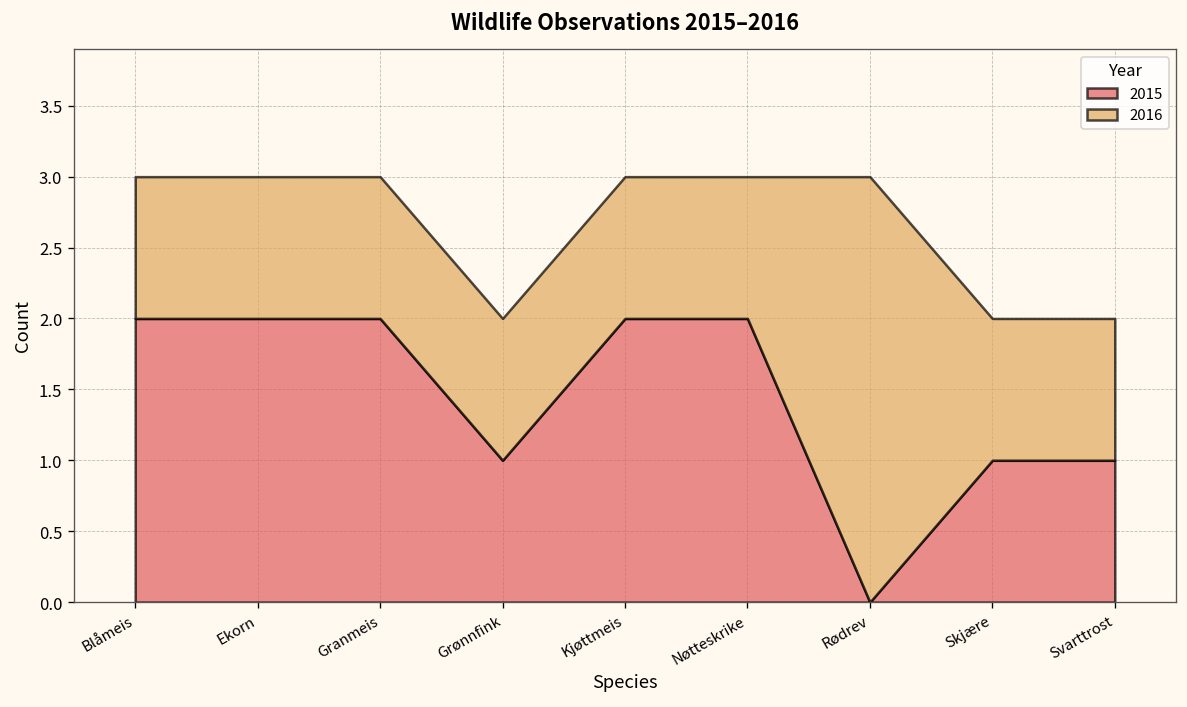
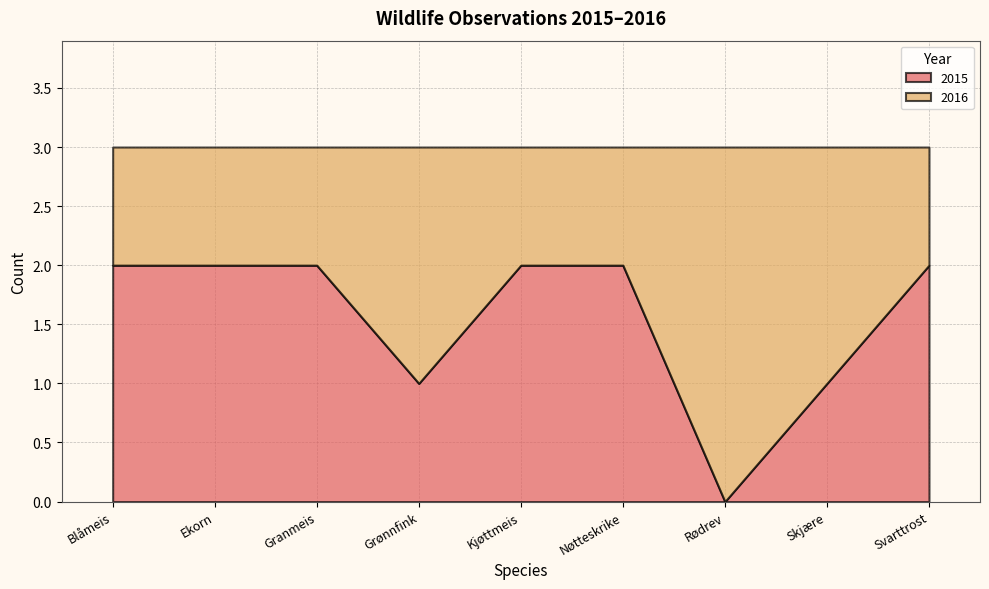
2016, Grønnfink: 1 -> 2
2016, Skjære: 1 -> 2
2015, Svarttrost: 1 -> 2
